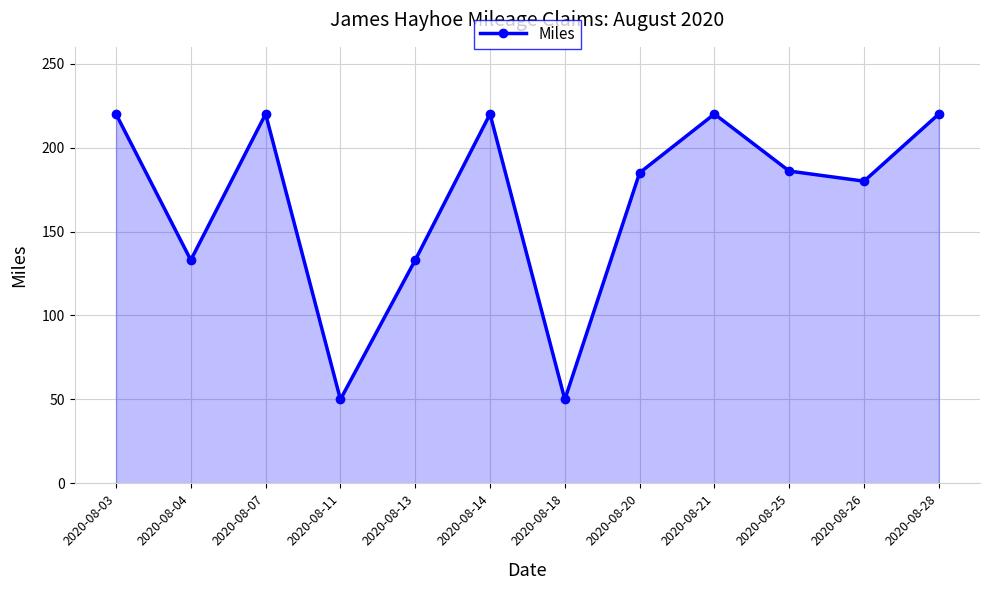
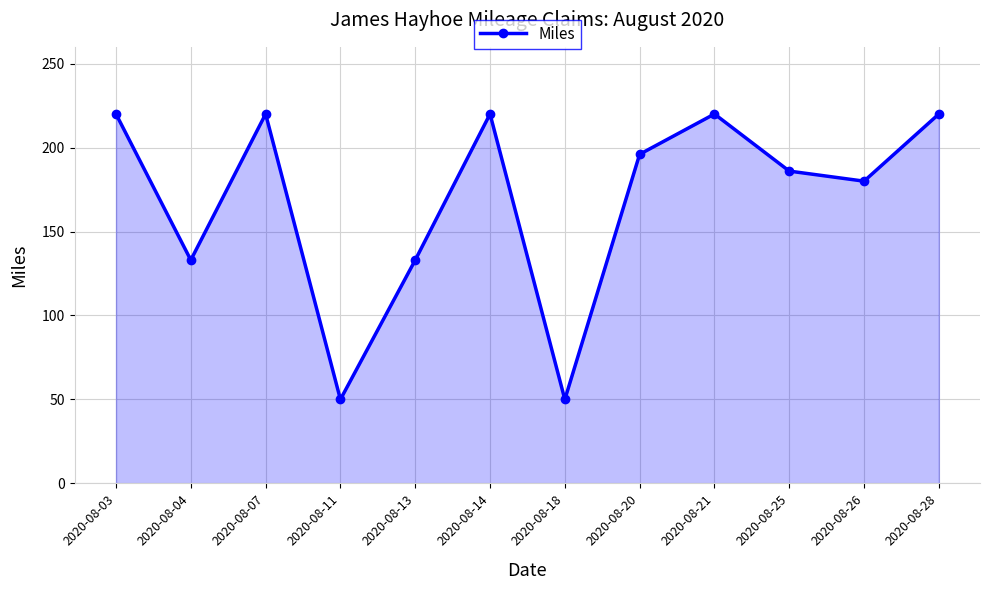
2020-08-20: 185 -> 196
